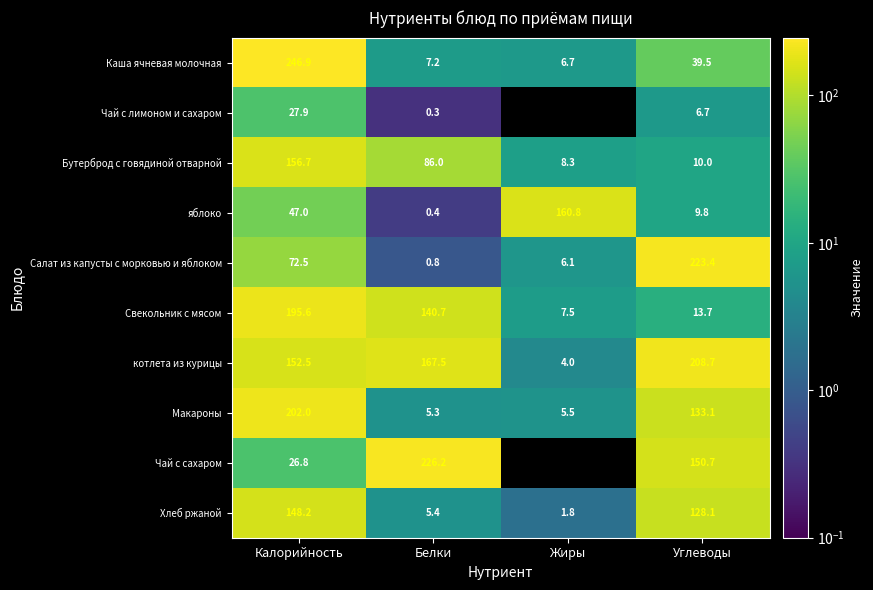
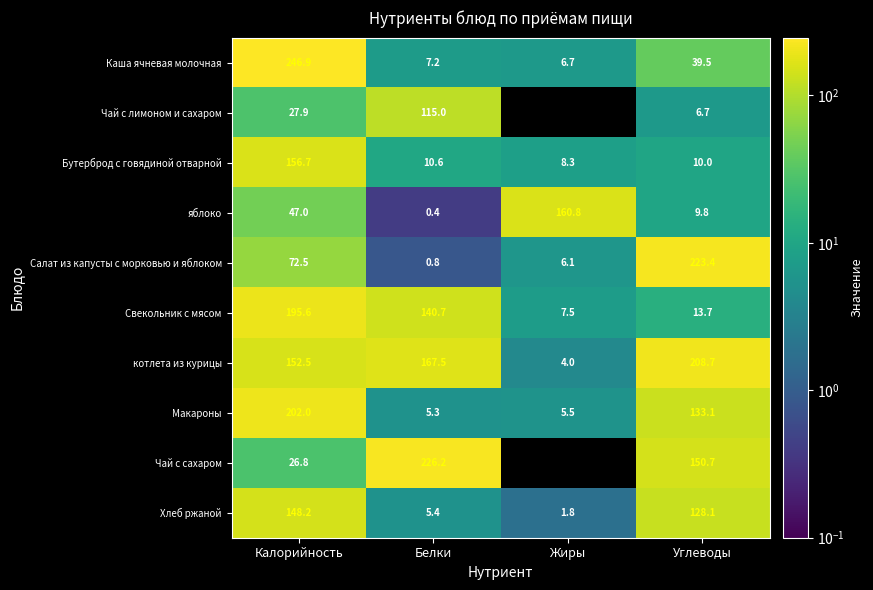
Чай с лимоном и сахаром, Белки: 0.3 -> 115.0
Бутерброд с говядиной отварной, Белки: 86.0 -> 10.6
